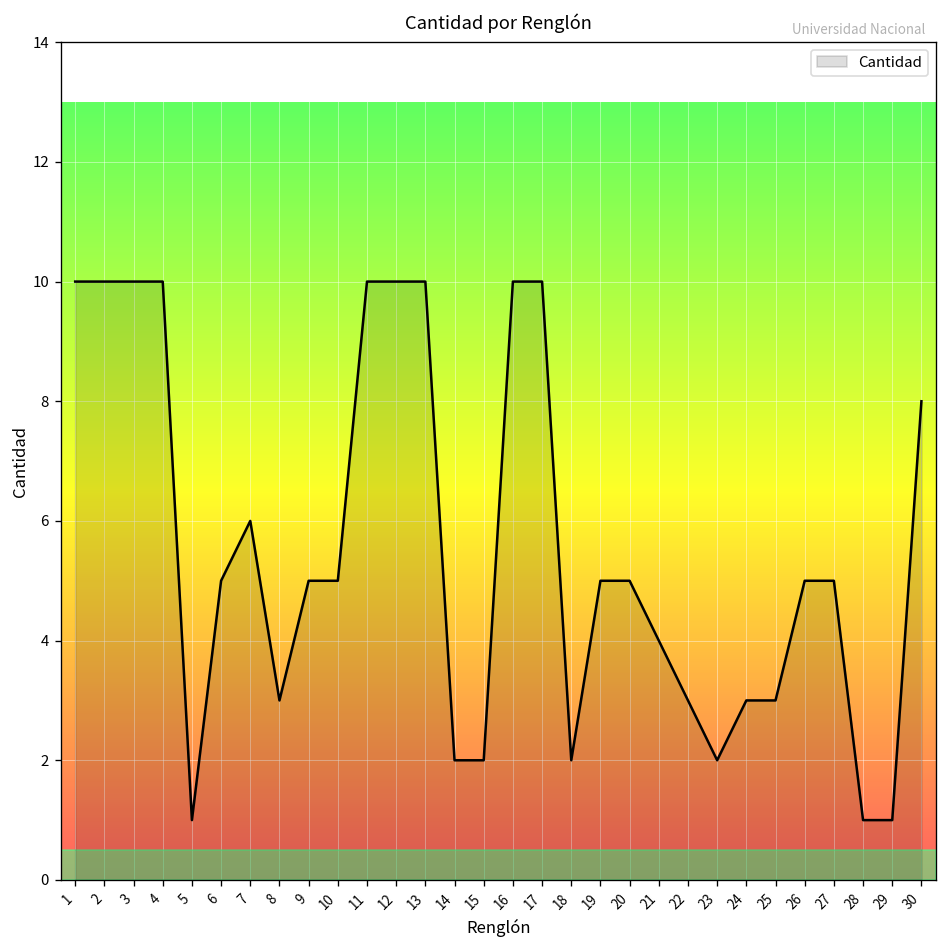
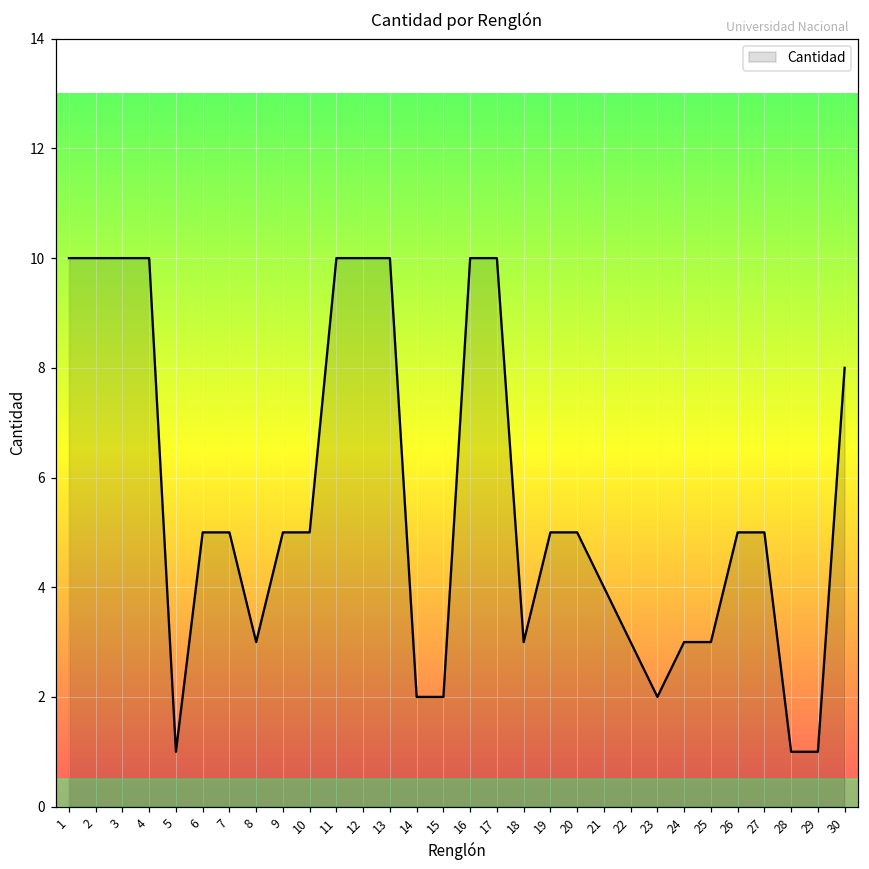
7: 6 -> 5
18: 2 -> 3
